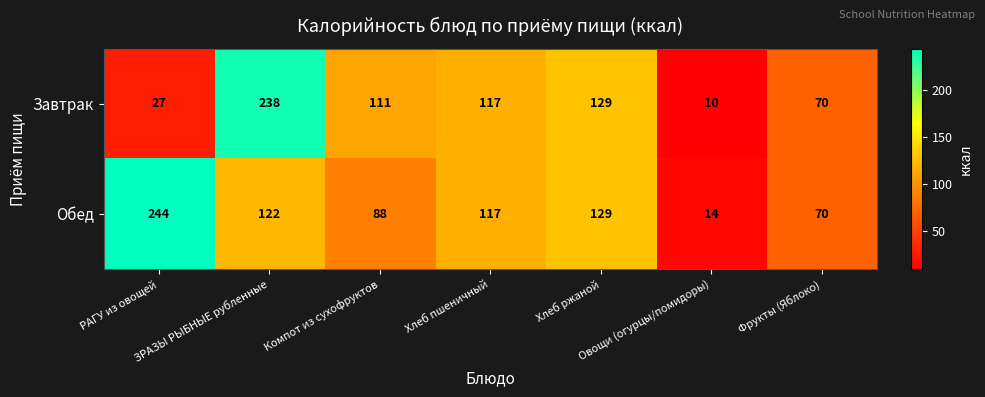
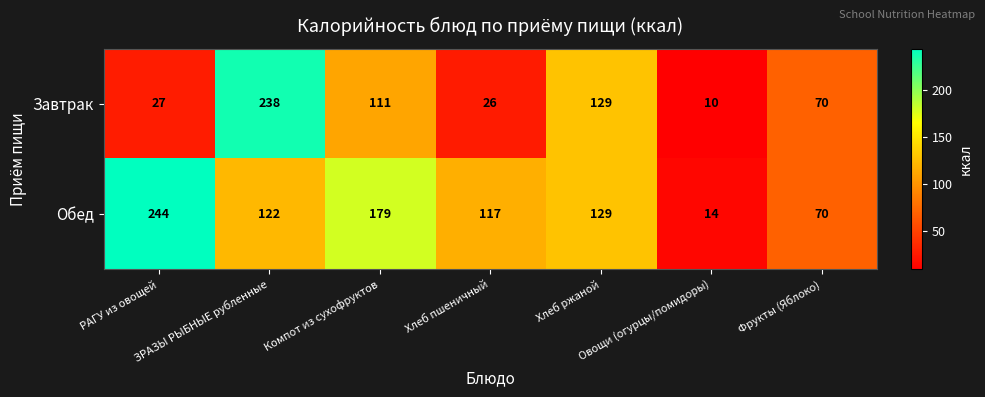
Завтрак, Хлеб пшеничный: 117 -> 26
Обед, Компот из сухофруктов: 88 -> 179
